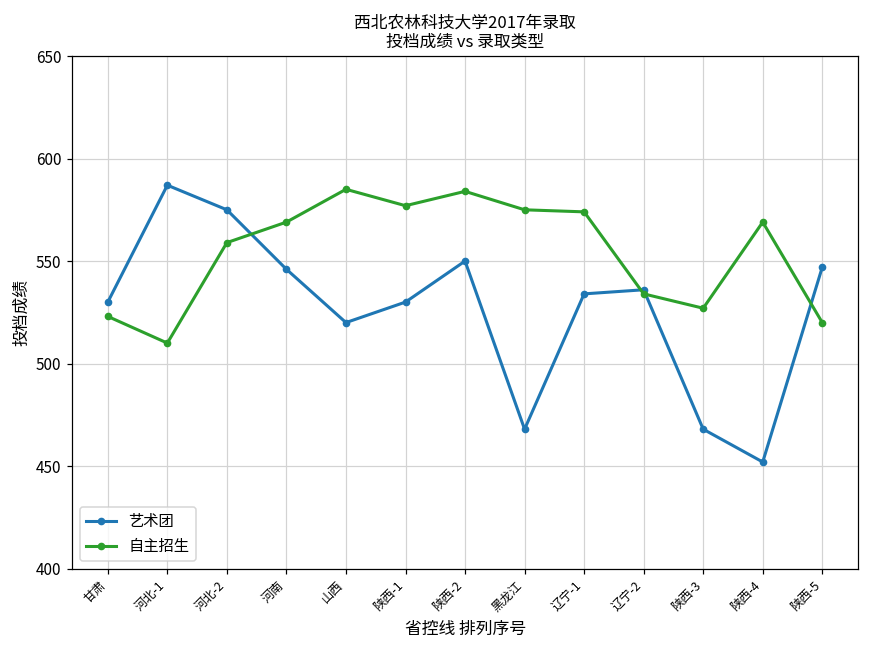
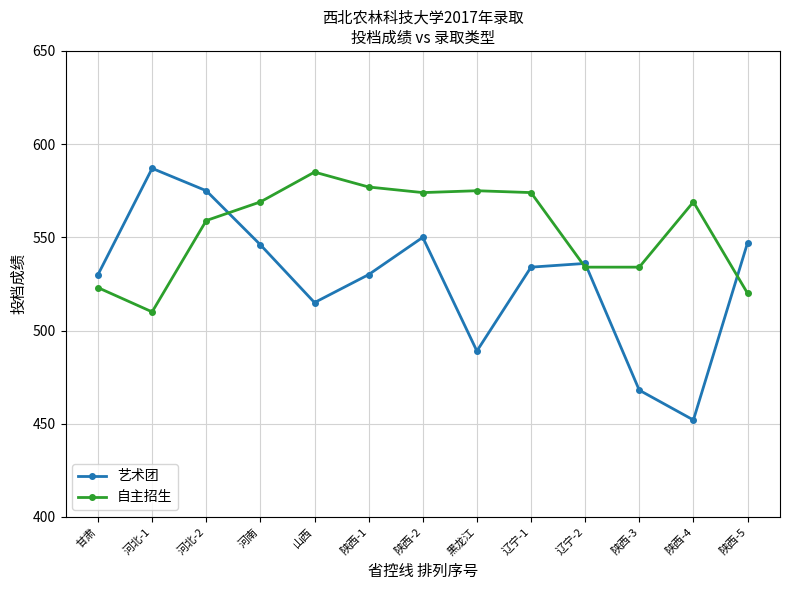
艺术团, 山西: 520 -> 515
自主招生, 陕西-2: 584 -> 574
艺术团, 黑龙江: 468 -> 489
自主招生, 陕西-3: 527 -> 534
